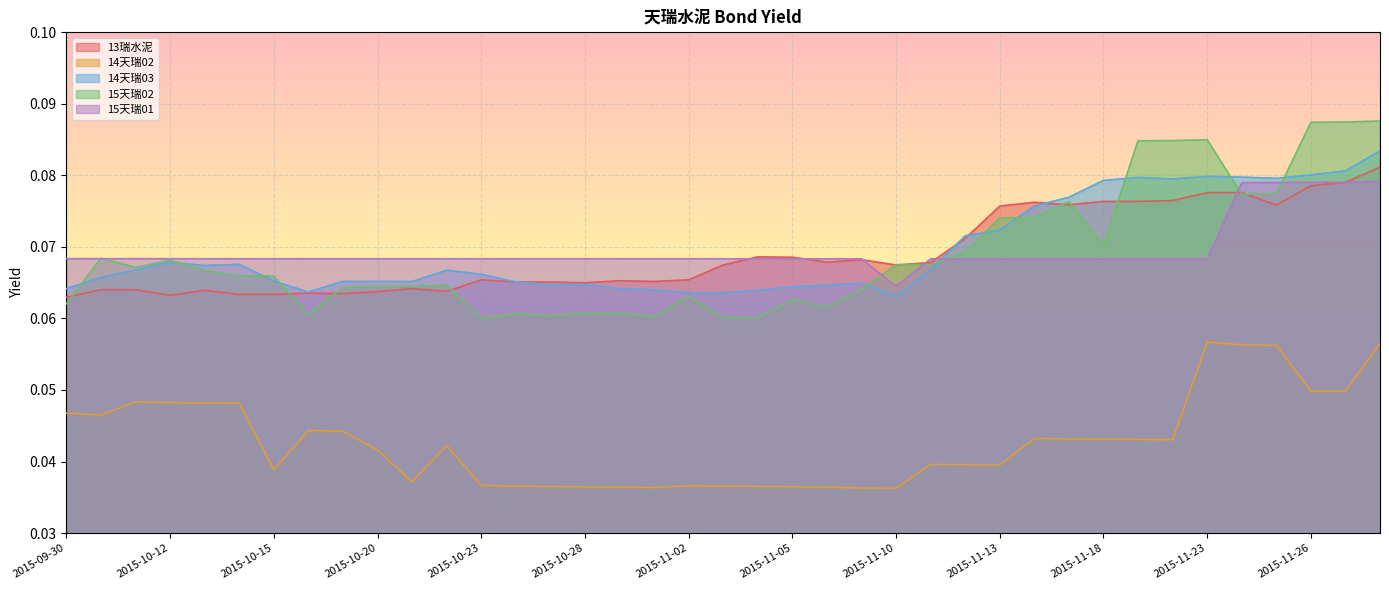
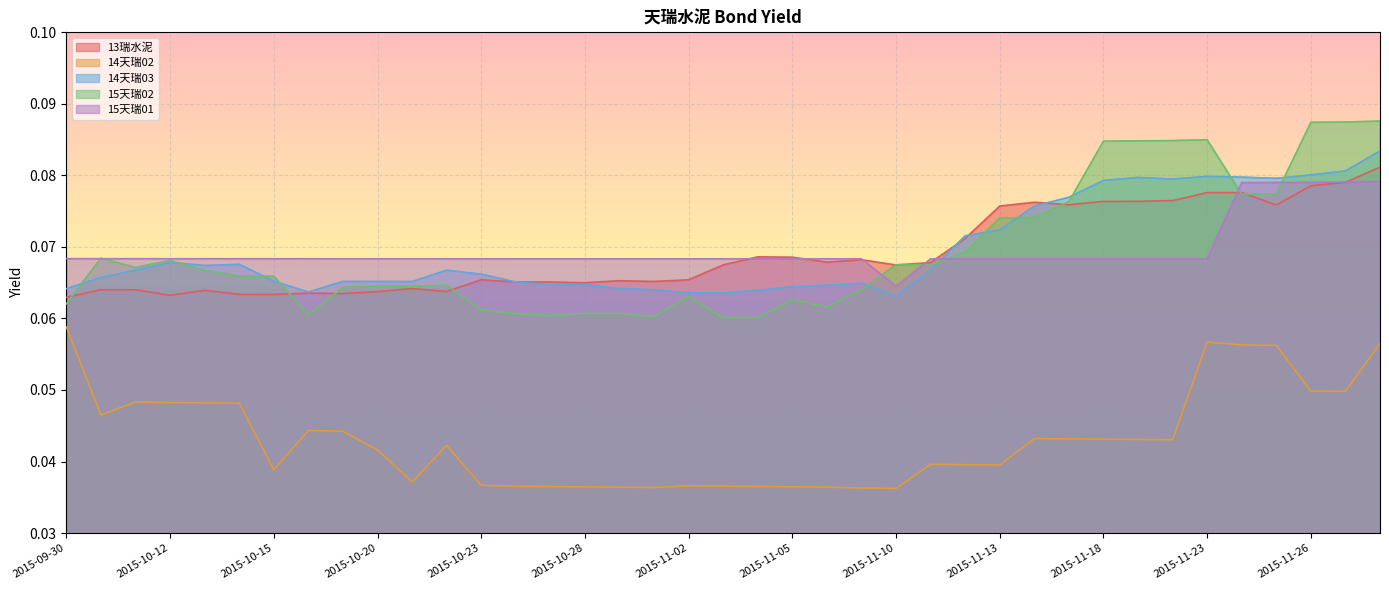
14天瑞02, 2015-09-30: 0.047 -> 0.059
15天瑞02, 2015-10-23: 0.060 -> 0.061
15天瑞02, 2015-11-18: 0.070 -> 0.085
